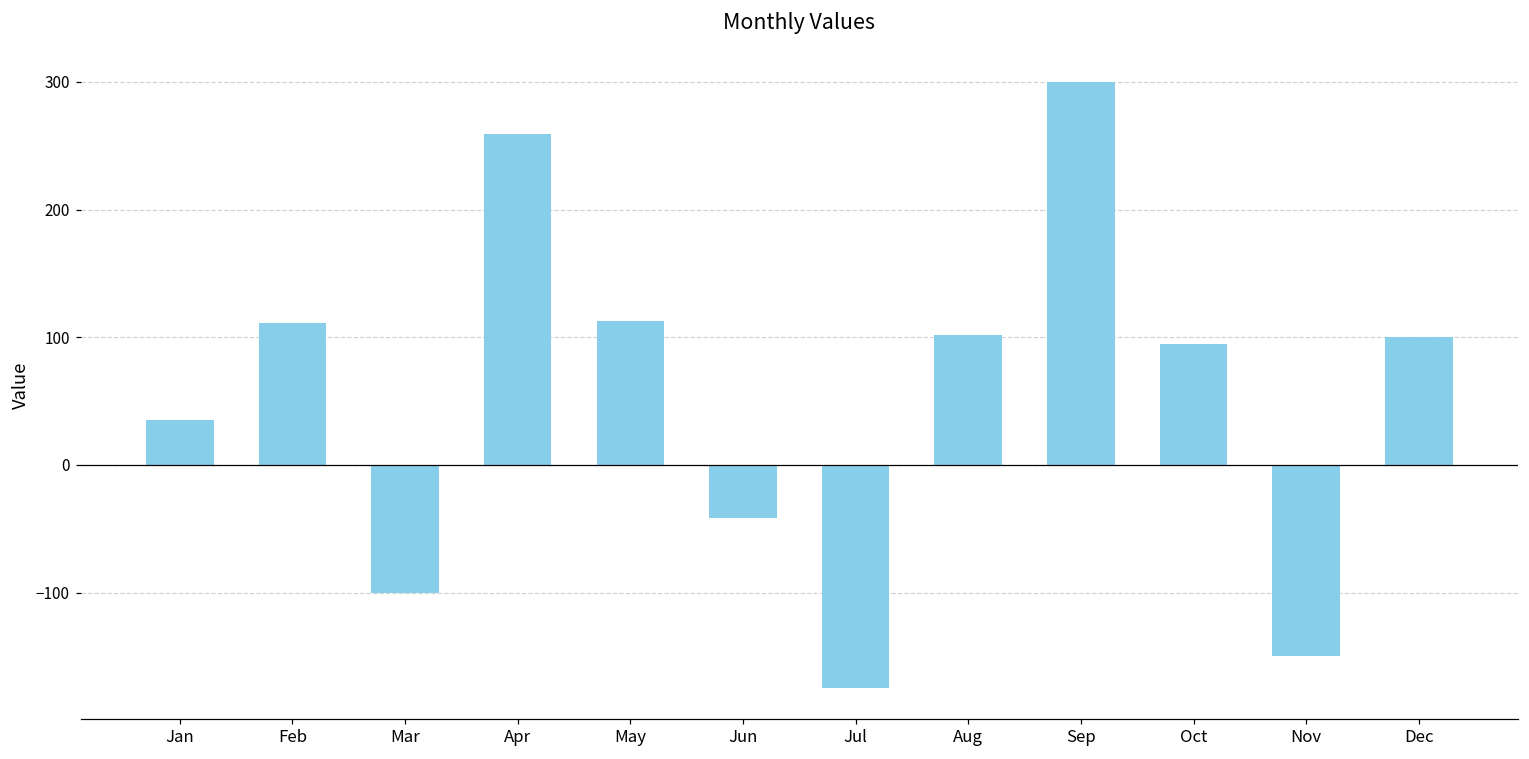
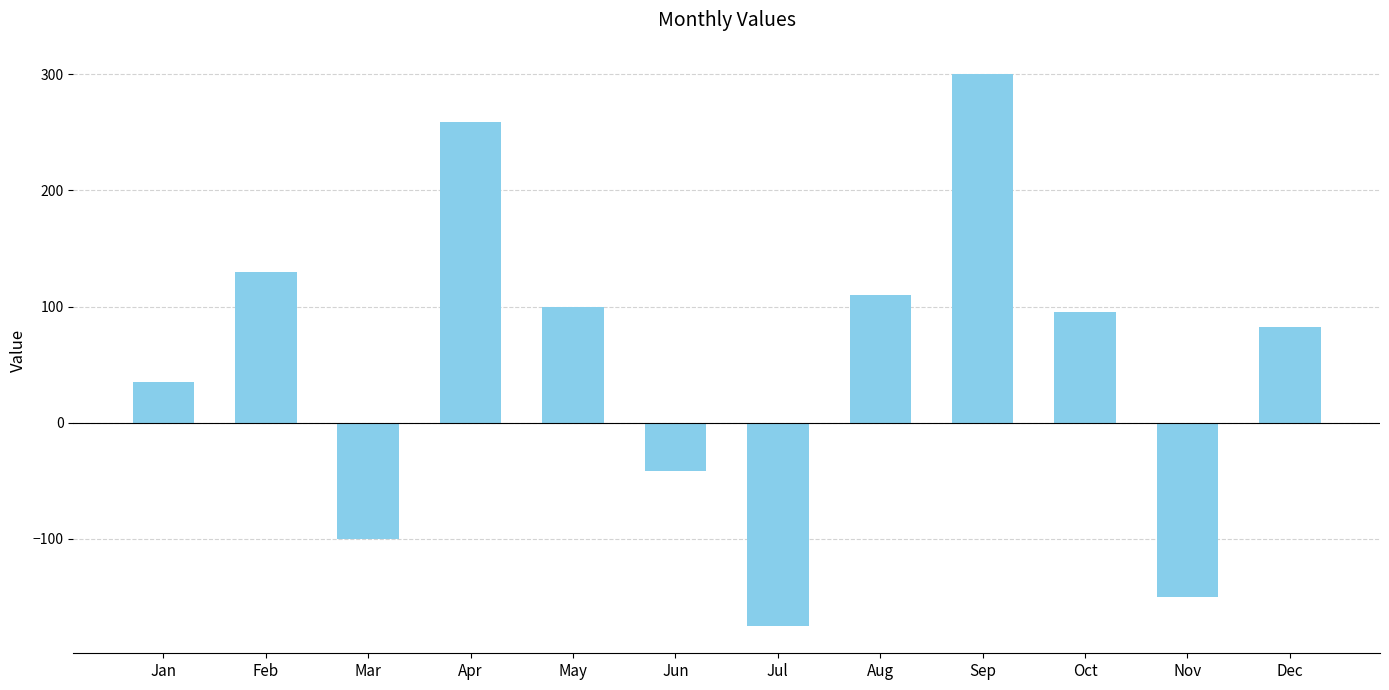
Feb: 111 -> 130
May: 113 -> 100
Aug: 102 -> 110
Dec: 100 -> 82
